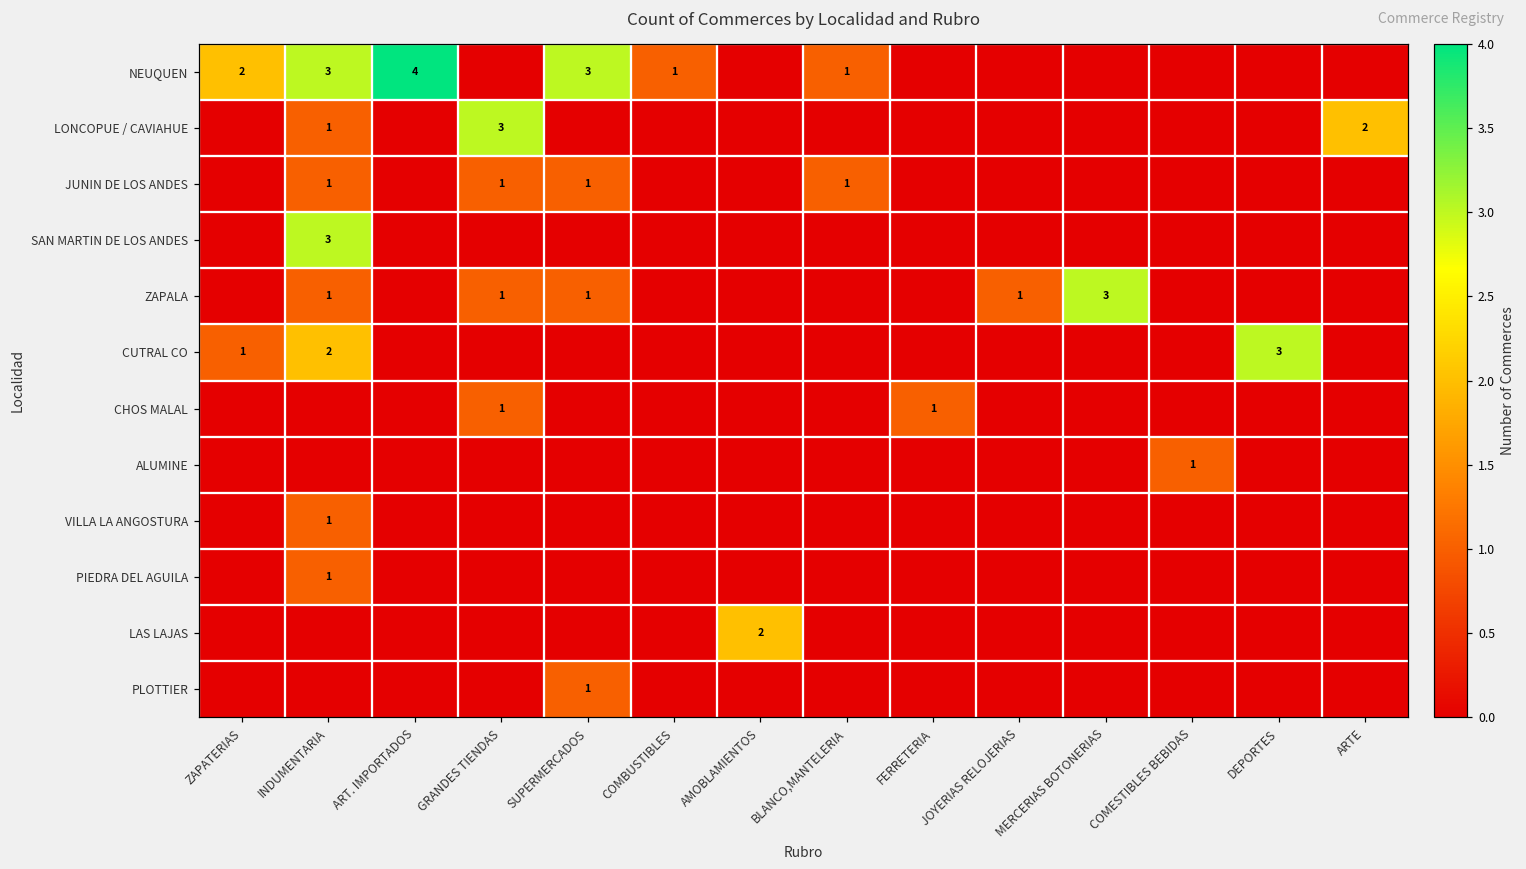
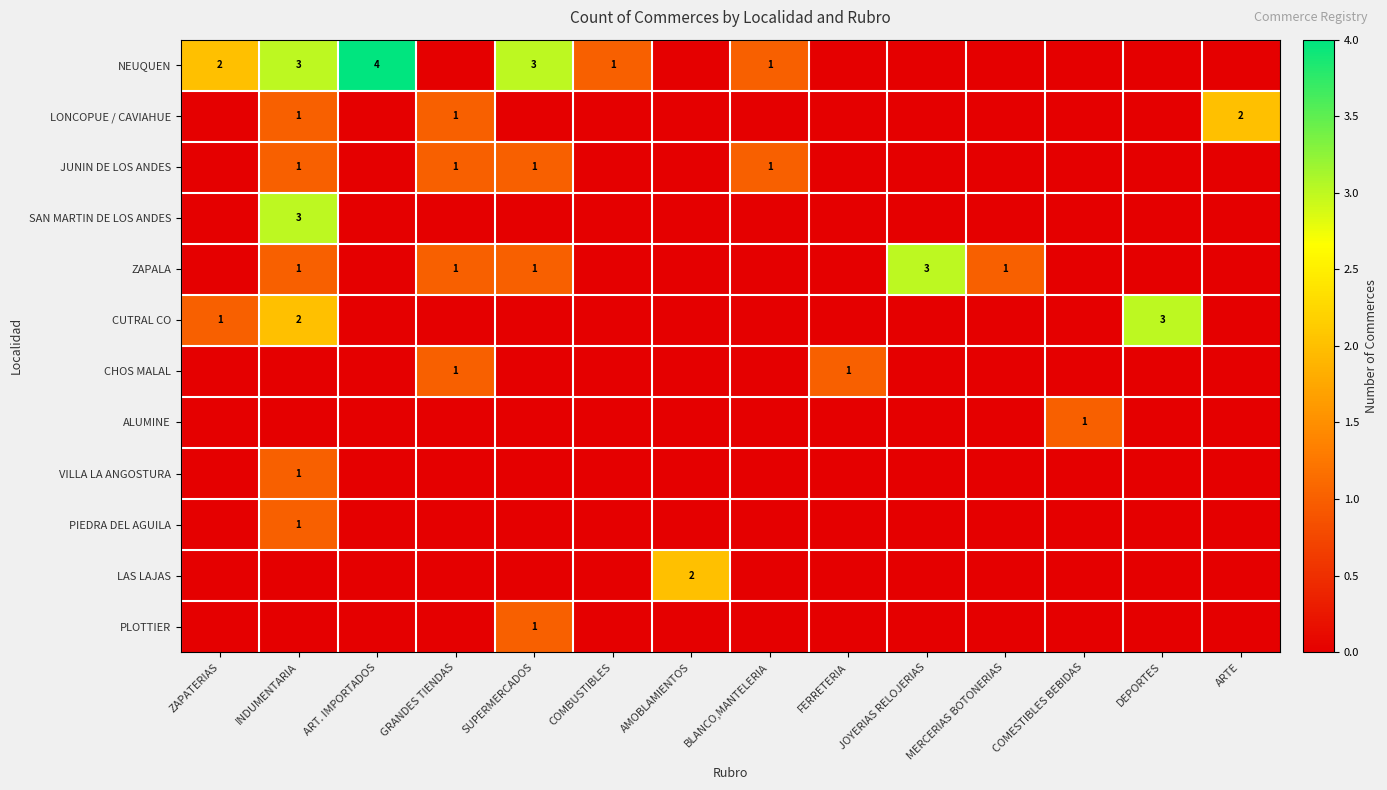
LONCOPUE / CAVIAHUE, GRANDES TIENDAS: 3 -> 1
ZAPALA, JOYERIAS RELOJERIAS: 1 -> 3
ZAPALA, MERCERIAS BOTONERIAS: 3 -> 1
